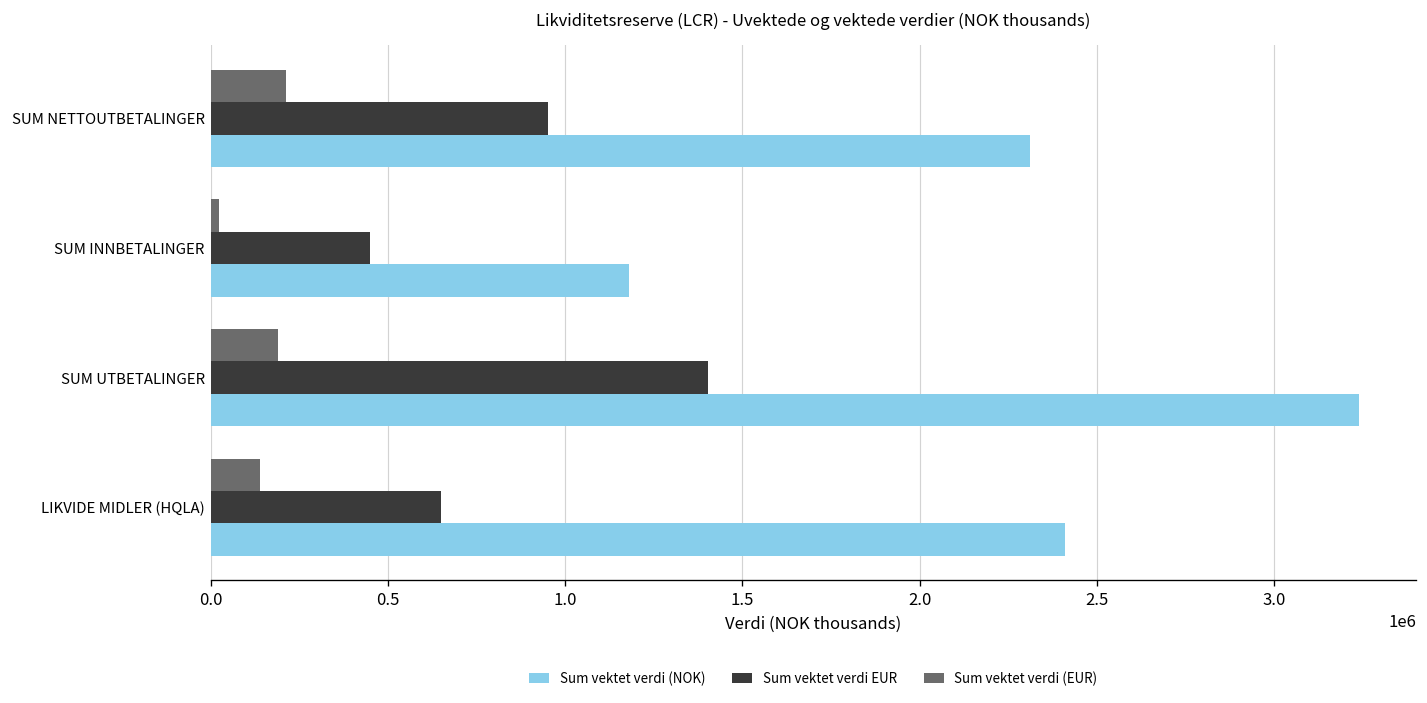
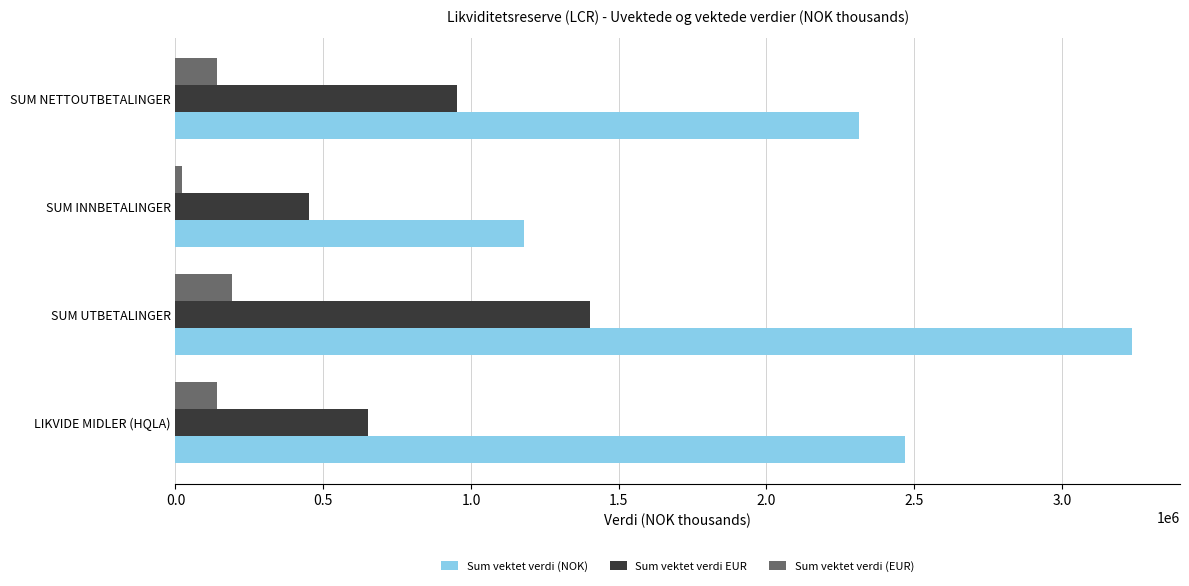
Sum vektet verdi (EUR), SUM NETTOUTBETALINGER: 210000 -> 140000
Sum vektet verdi (NOK), LIKVIDE MIDLER (HQLA): 2410000 -> 2470000
